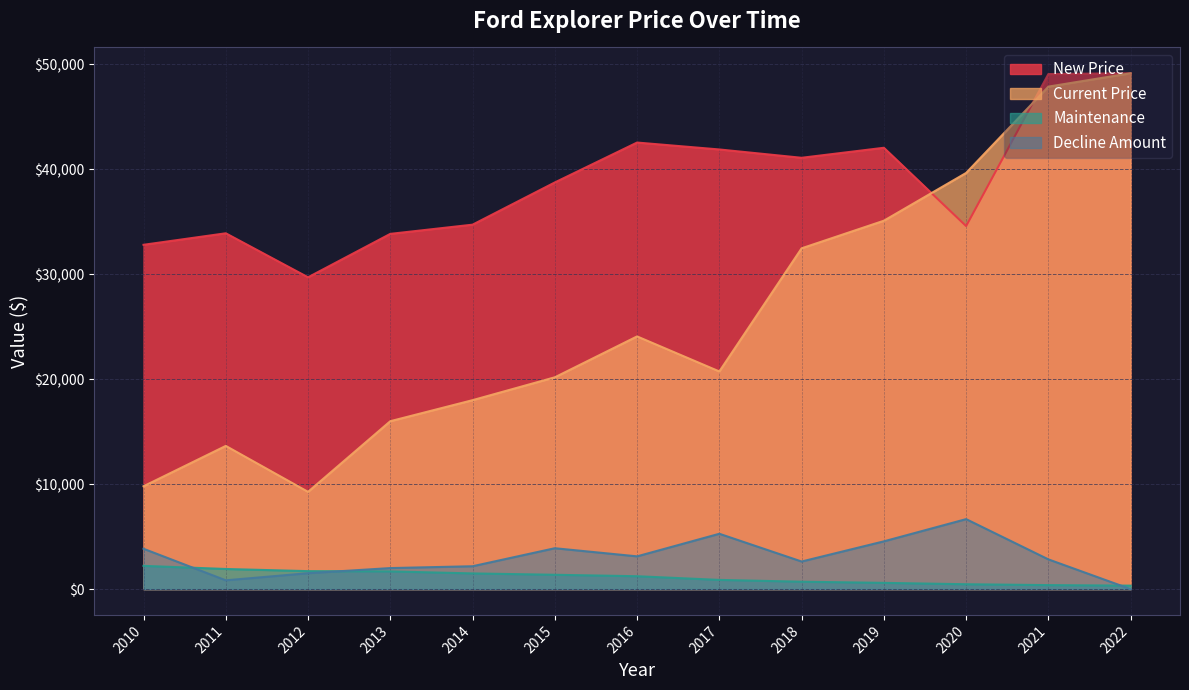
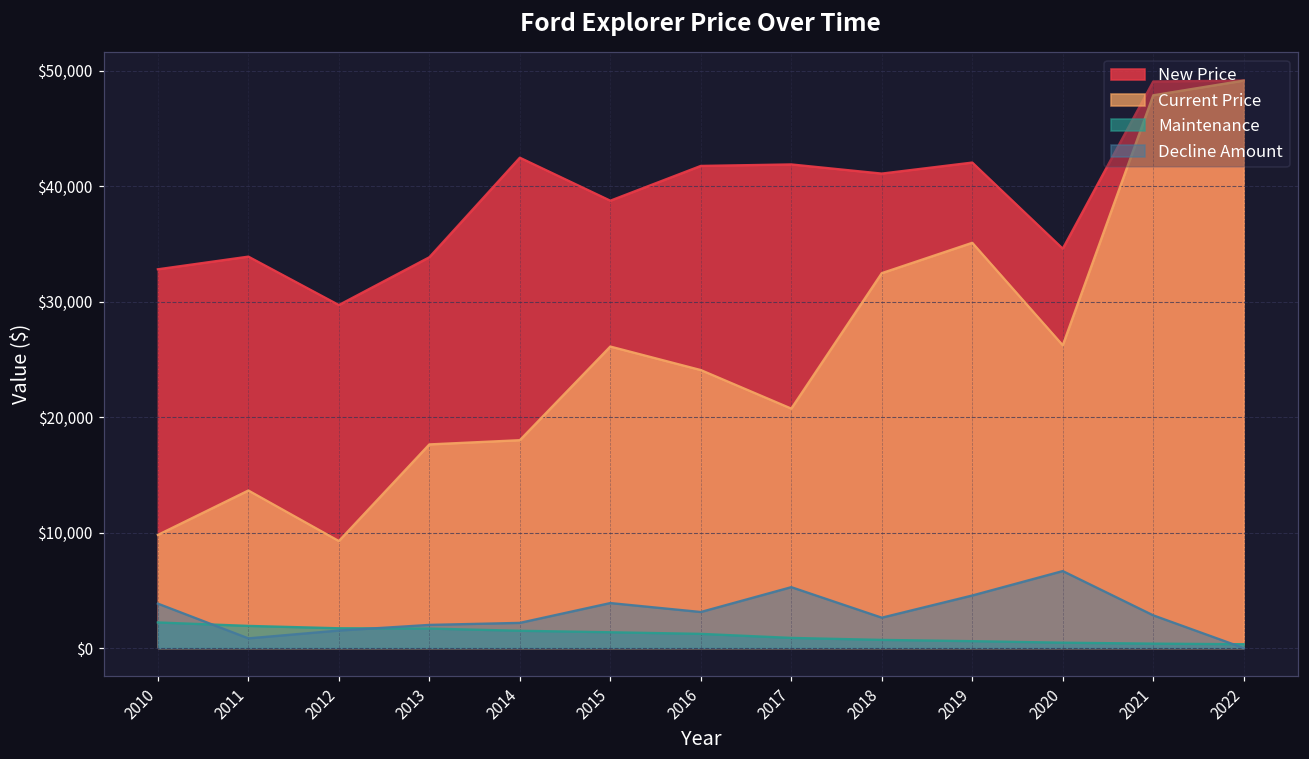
Current Price, 2013: $16,000 -> $17,600
New Price, 2014: $34,700 -> $42,500
Current Price, 2015: $20,200 -> $26,100
New Price, 2016: $42,500 -> $41,700
Current Price, 2020: $39,600 -> $26,200
